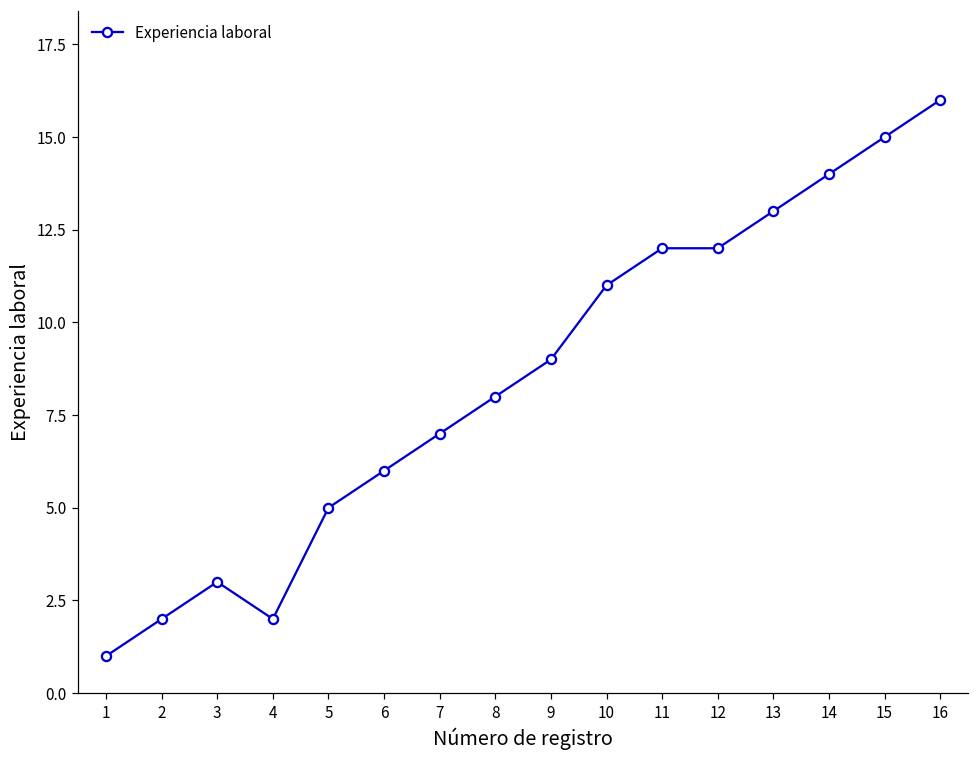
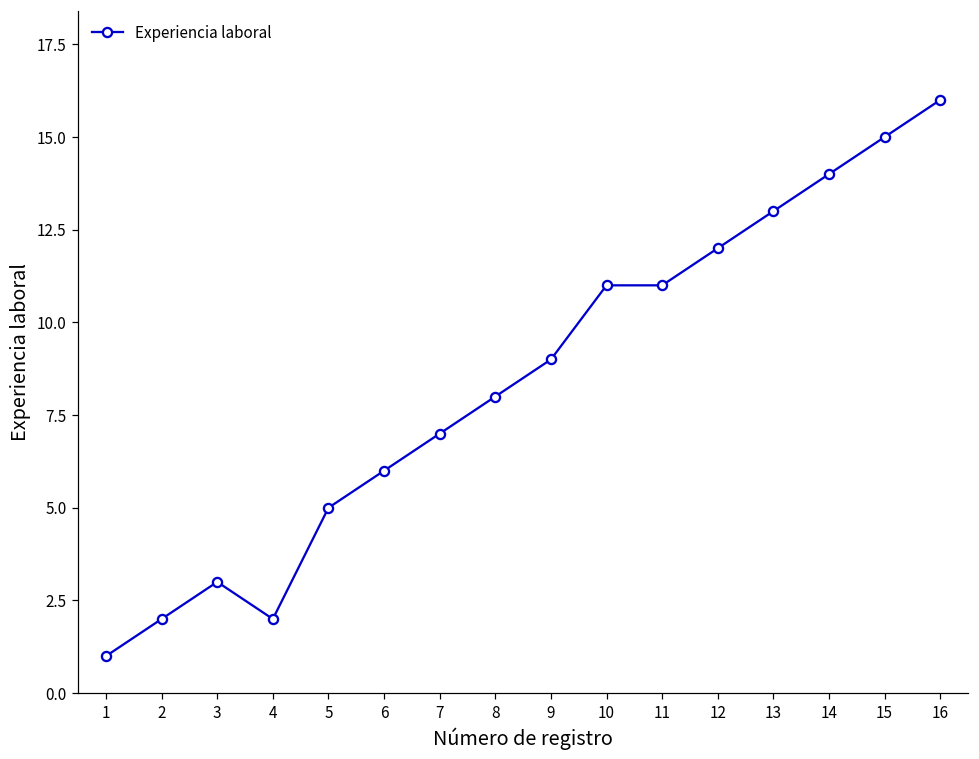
11: 12 -> 11
